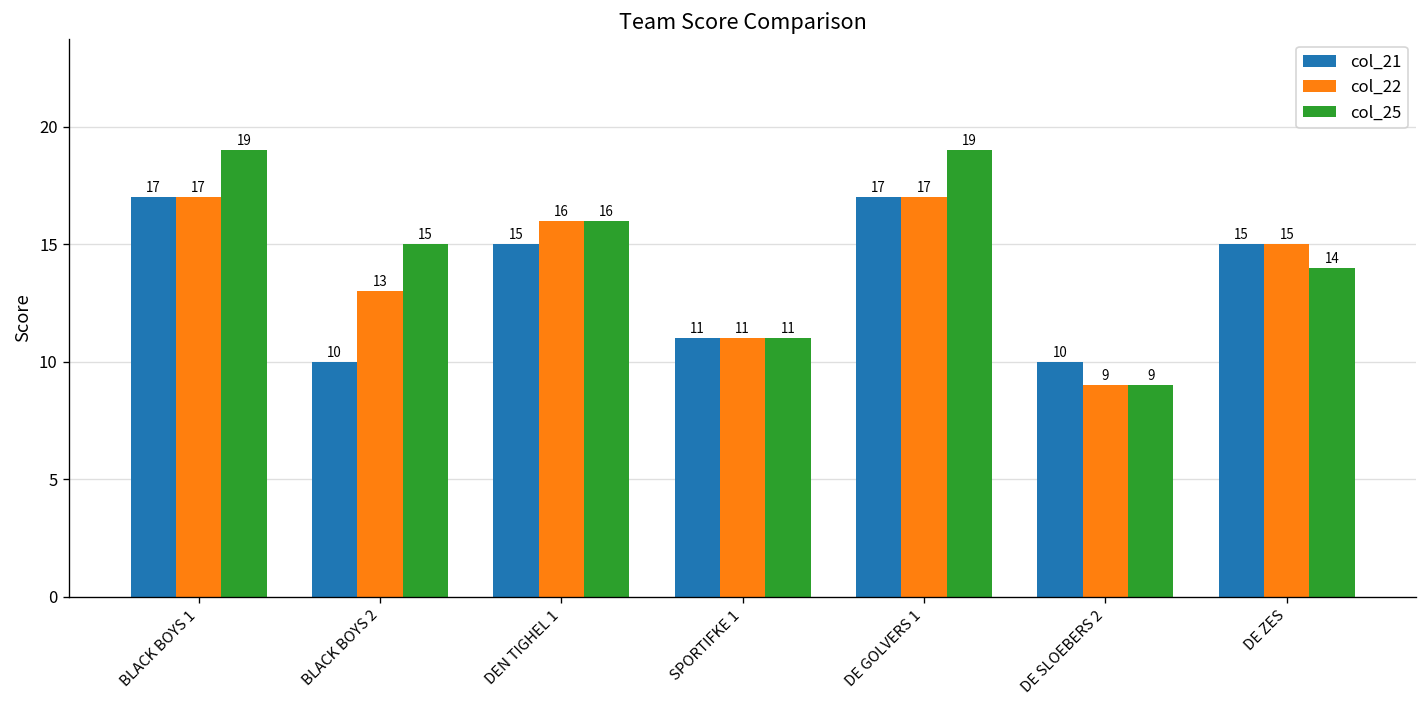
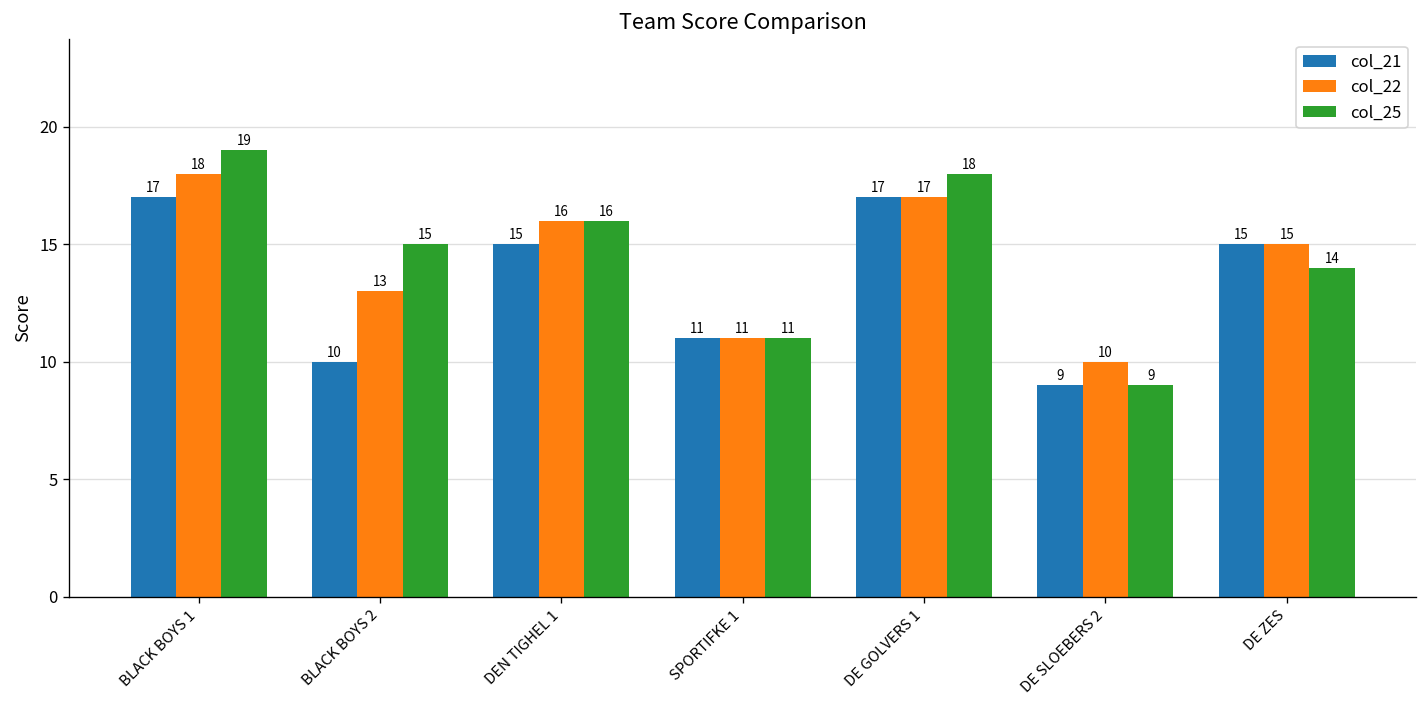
col_22, BLACK BOYS 1: 17 -> 18
col_25, DE GOLVERS 1: 19 -> 18
col_21, DE SLOEBERS 2: 10 -> 9
col_22, DE SLOEBERS 2: 9 -> 10
